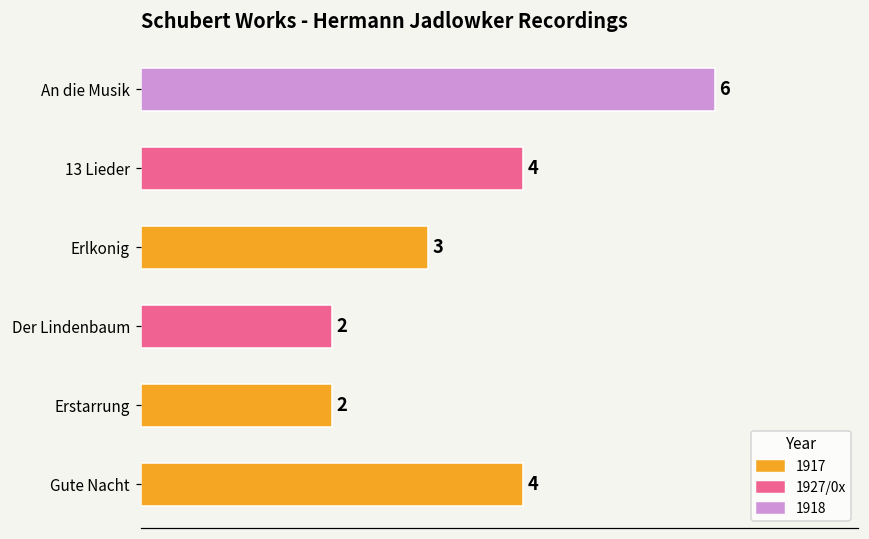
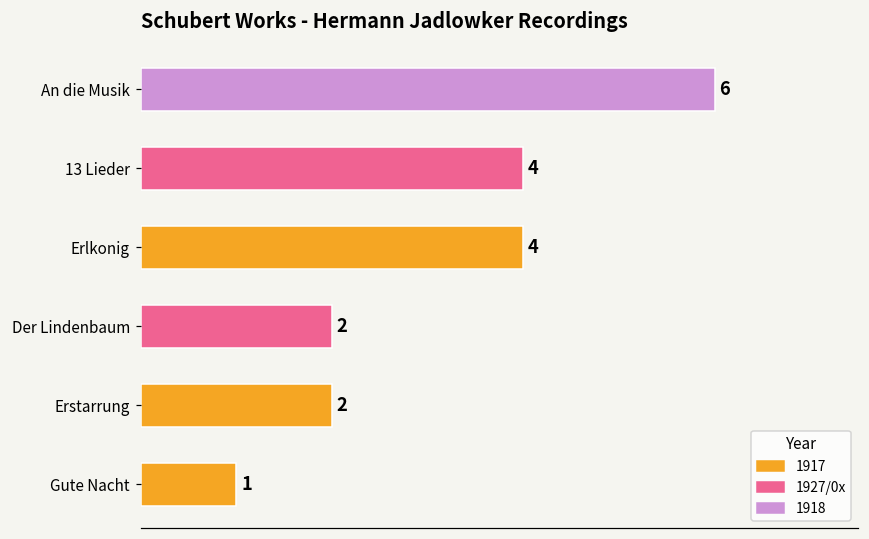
Erlkonig: 3 -> 4
Gute Nacht: 4 -> 1
